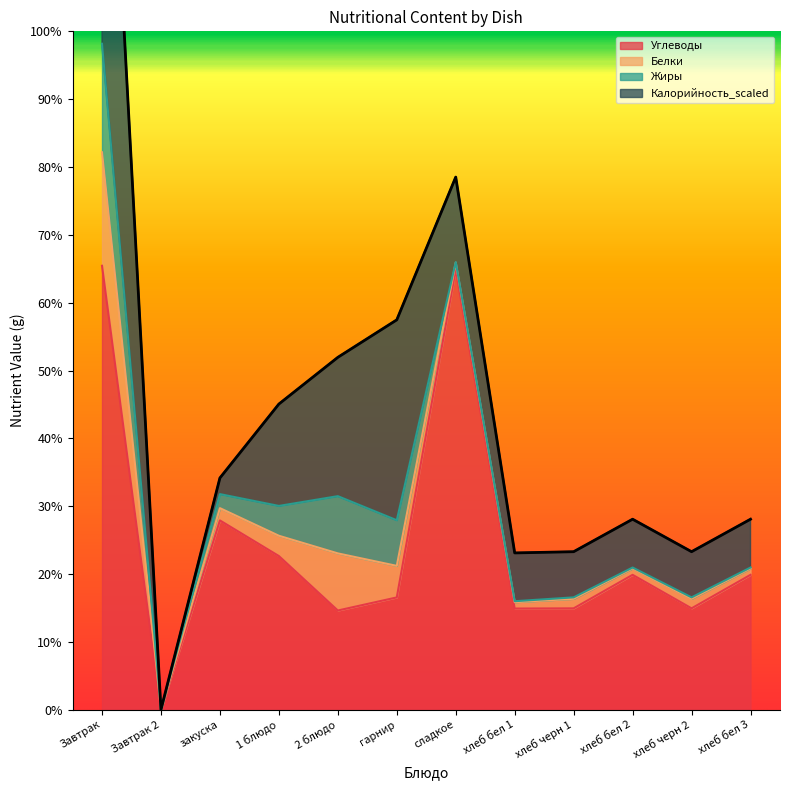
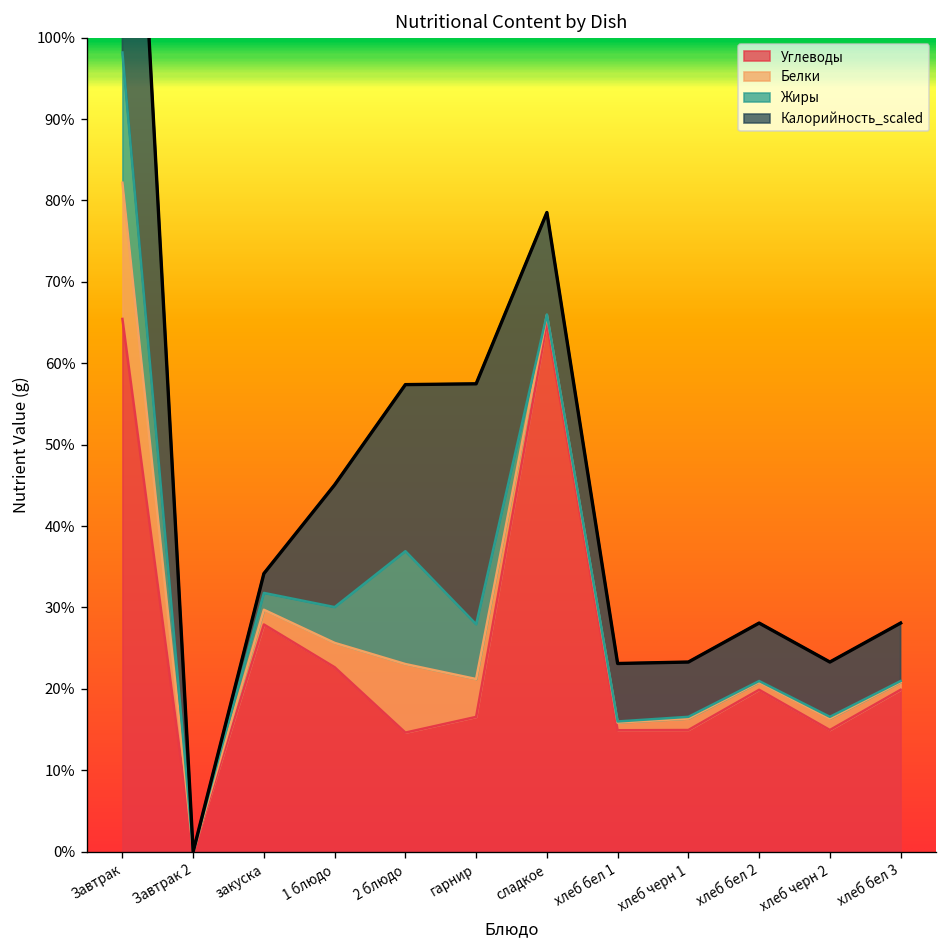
Жиры, 2 блюдо: 8% -> 14%
